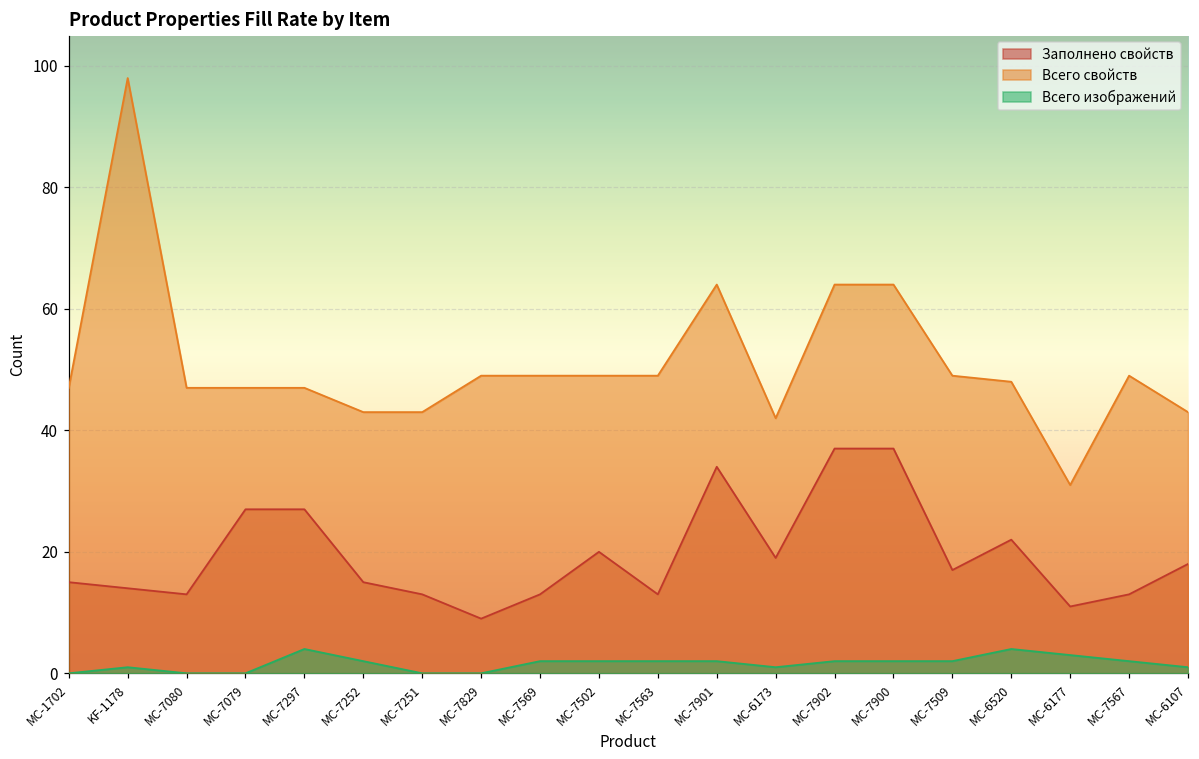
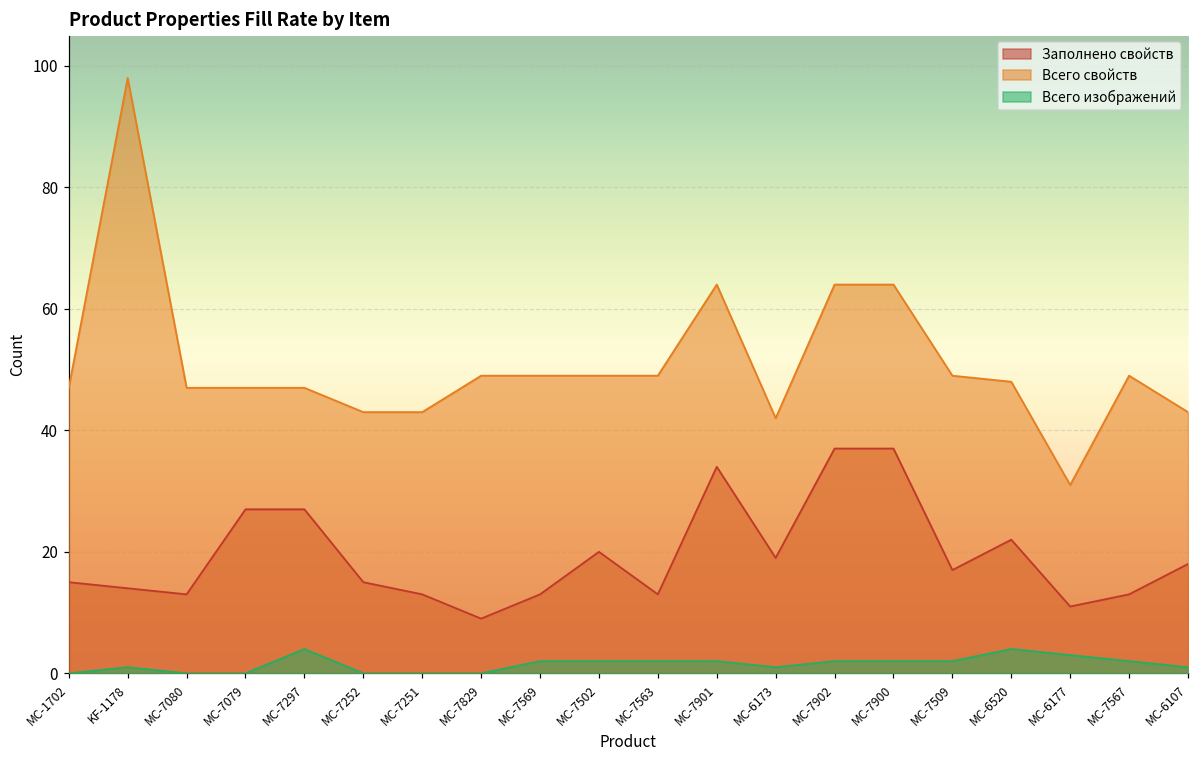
Всего изображений, MC-7252: 2 -> 0
